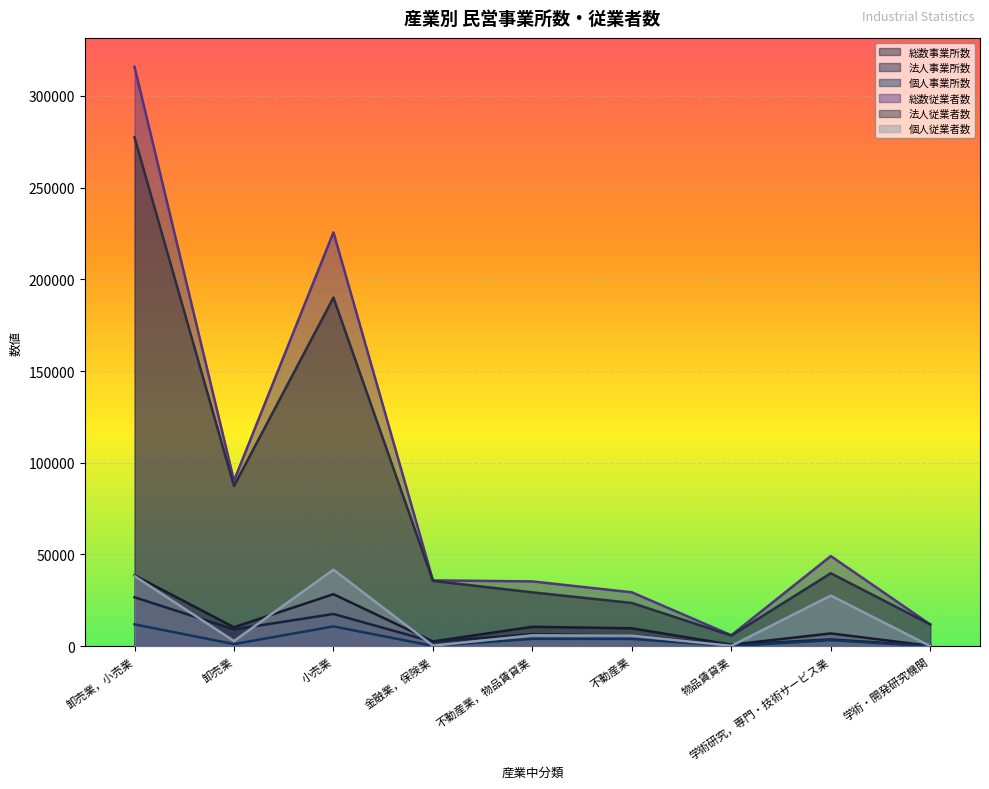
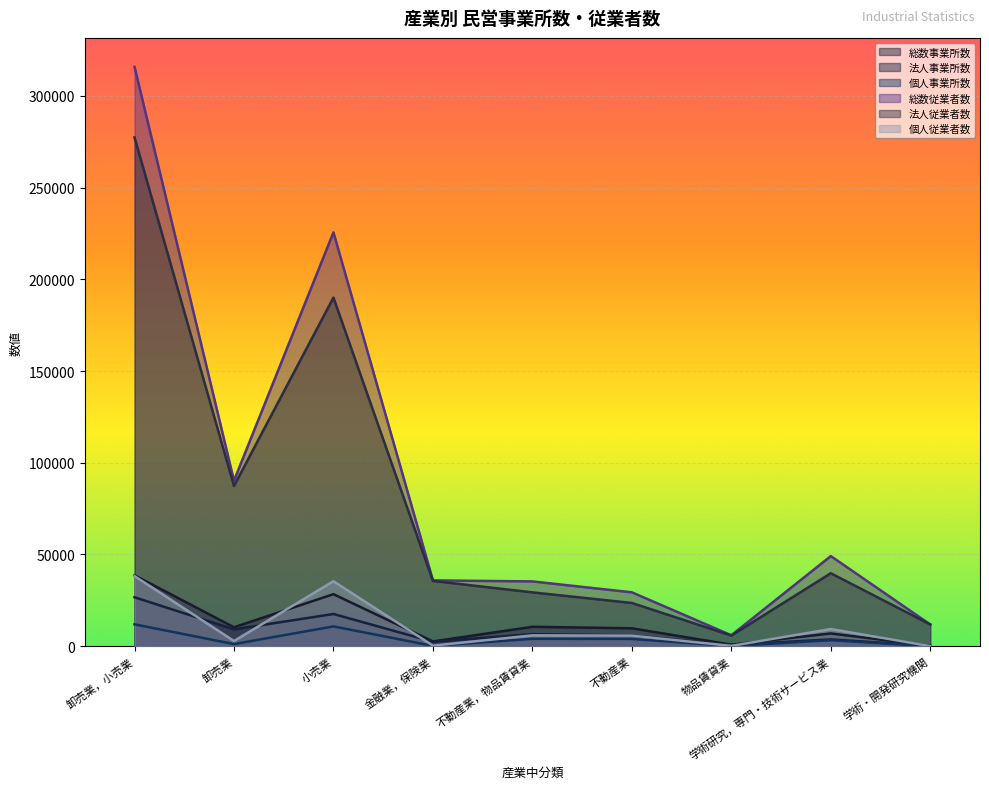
個人従業者数, 小売業: 42000 -> 35000
個人従業者数, 学術研究，専門・技術サービス業: 28000 -> 9000
